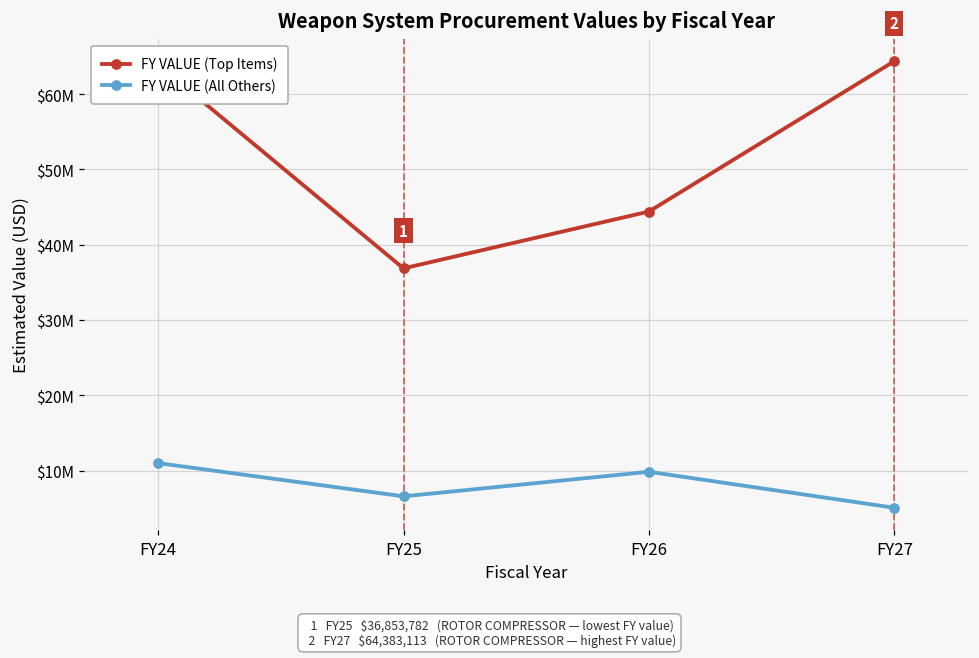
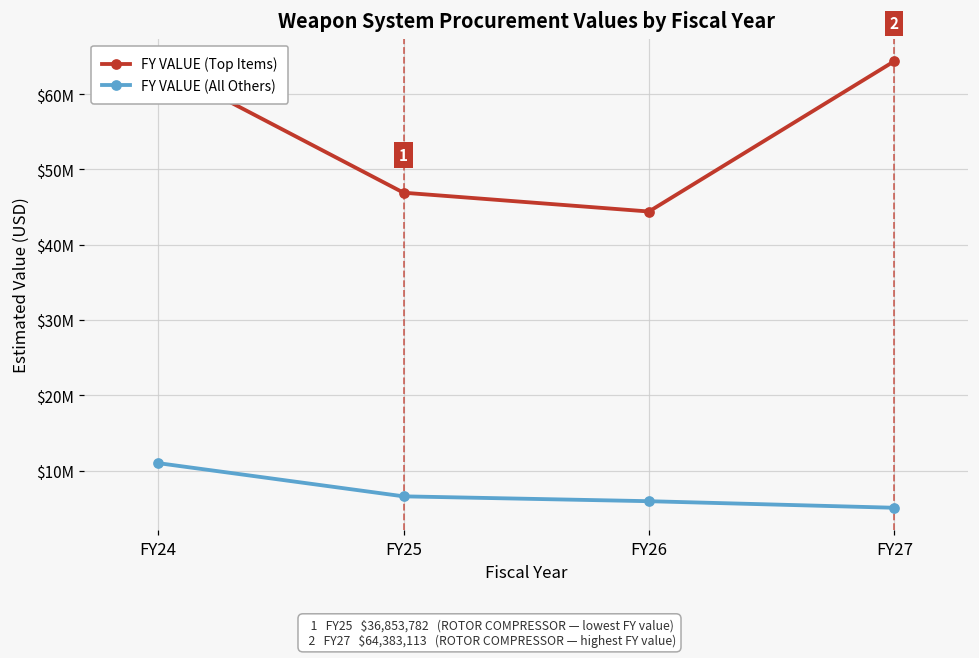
FY VALUE (Top Items), FY25: $37000000 -> $47000000
FY VALUE (All Others), FY26: $10000000 -> $6000000
